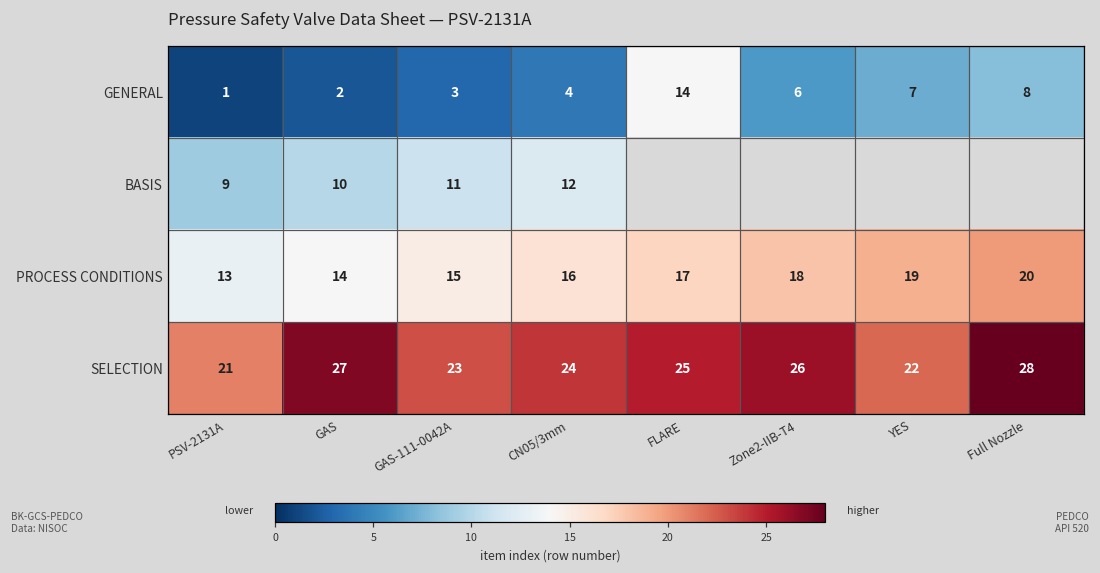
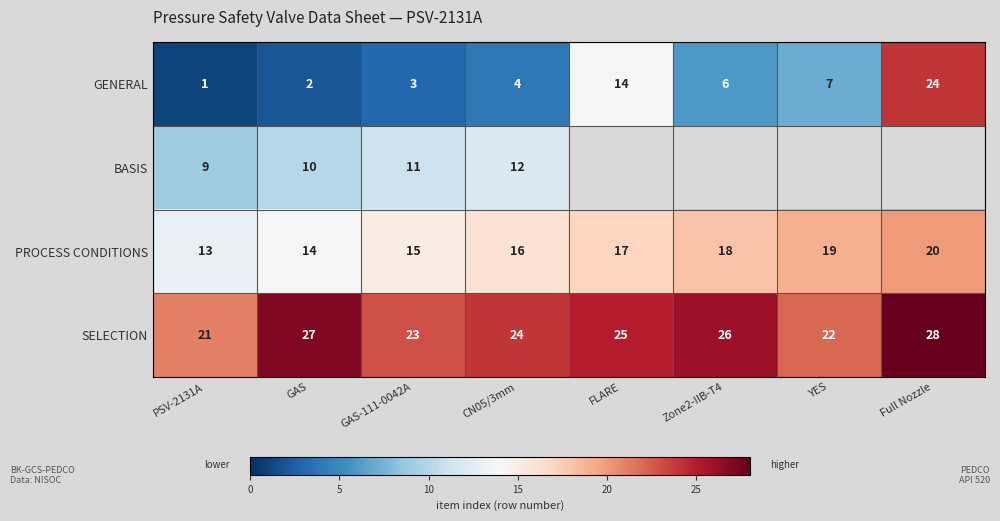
GENERAL, Full Nozzle: 8 -> 24
